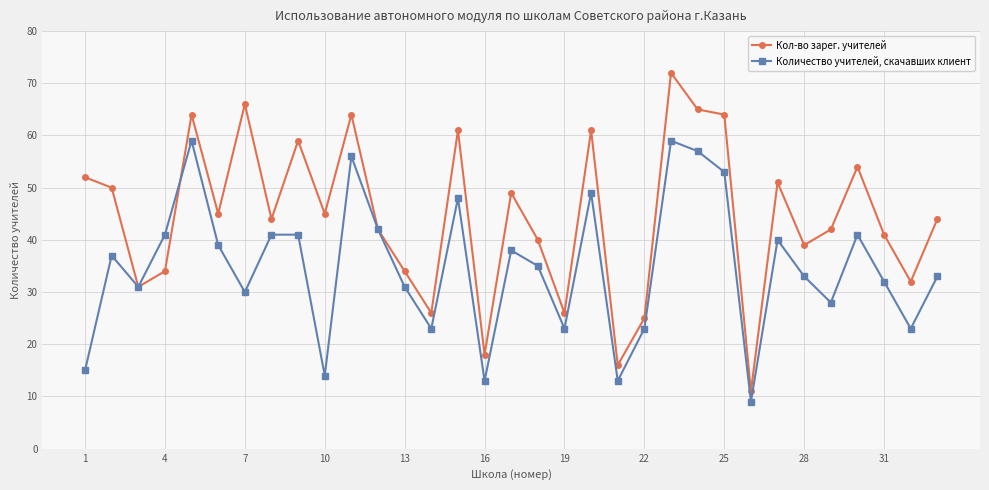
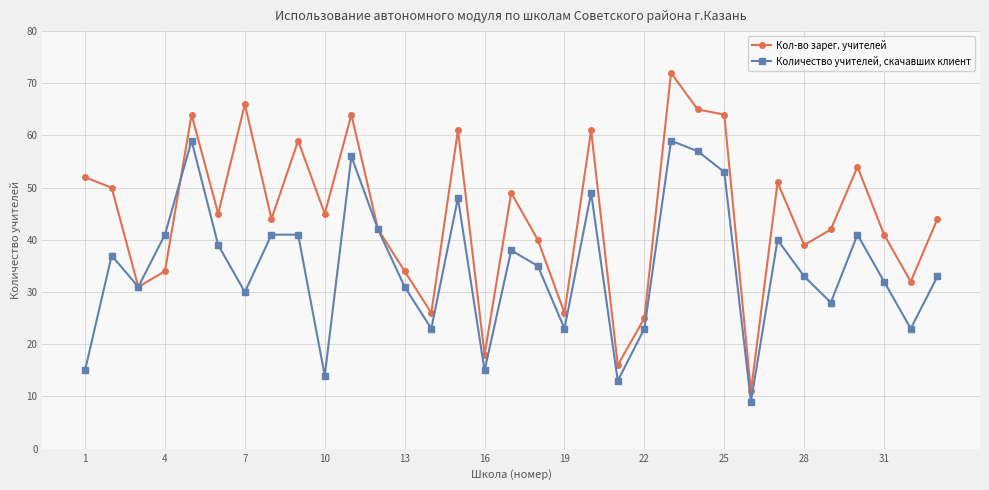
Количество учителей, скачавших клиент, 16: 13 -> 15
